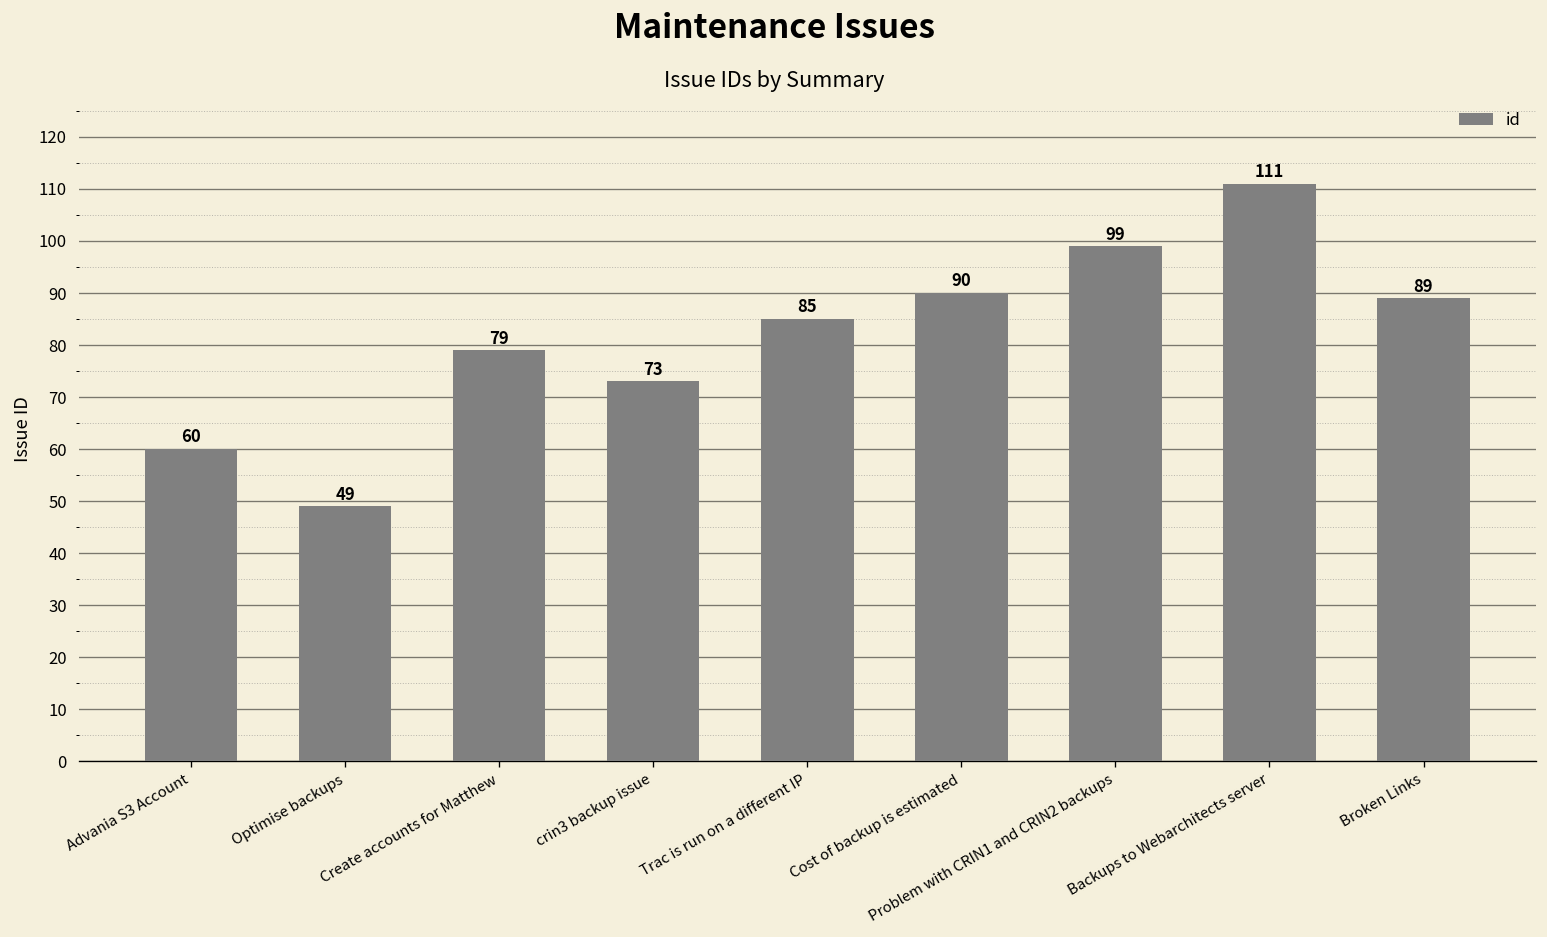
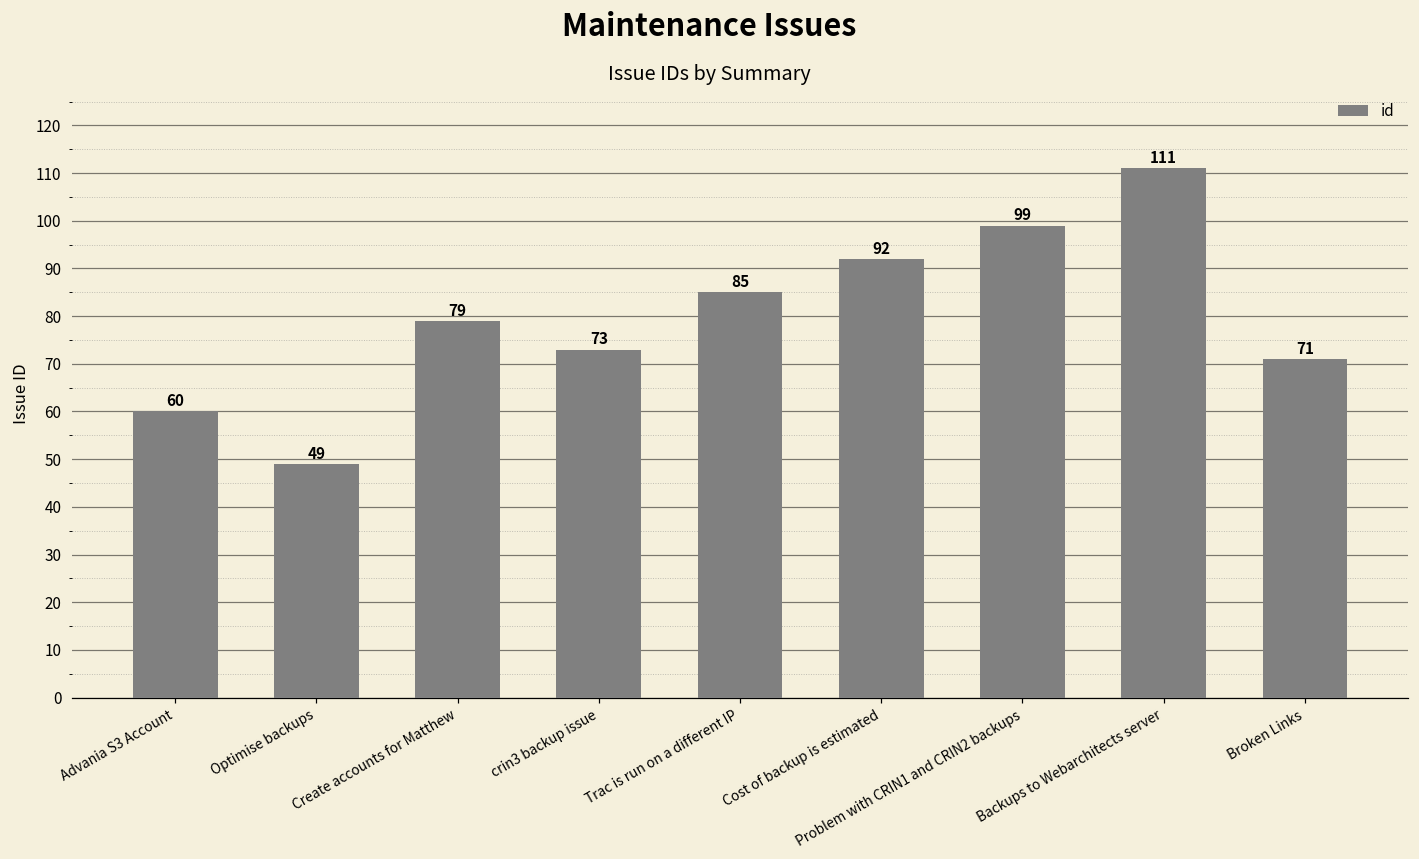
Cost of backup is estimated: 90 -> 92
Broken Links: 89 -> 71
